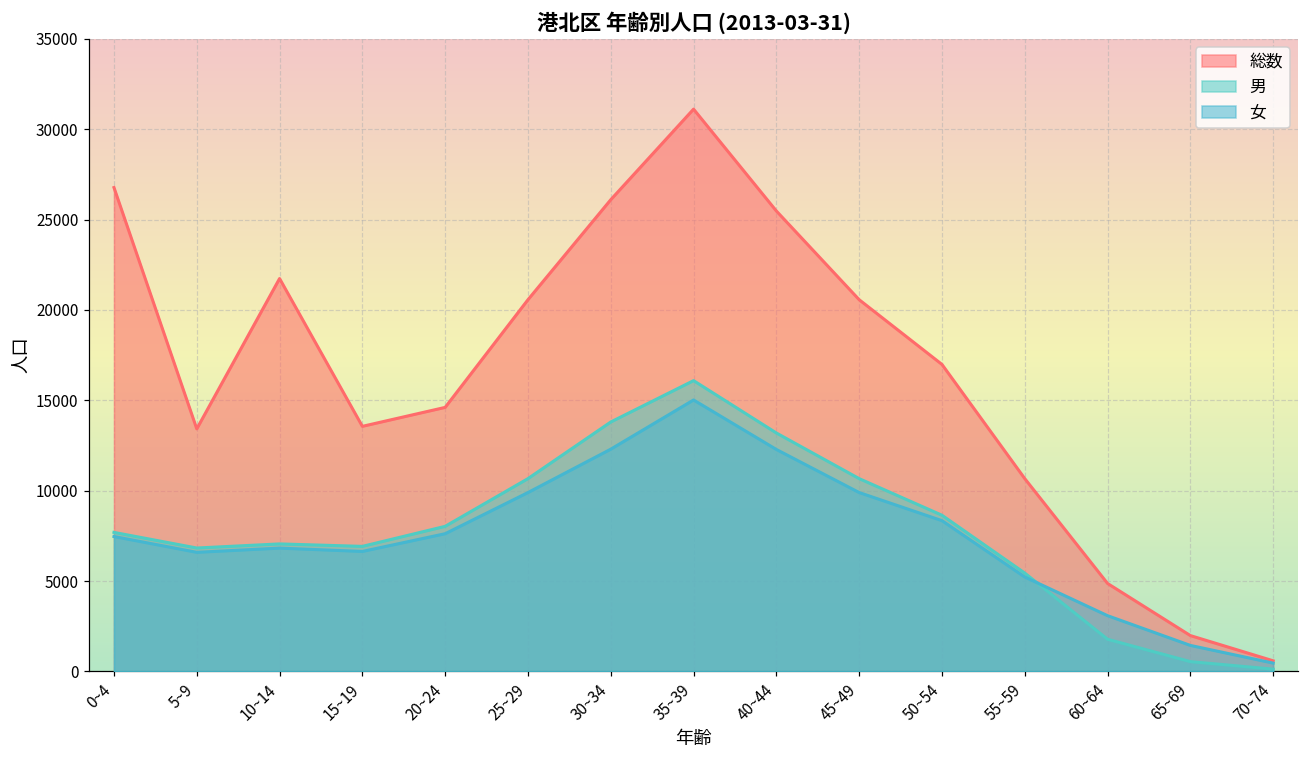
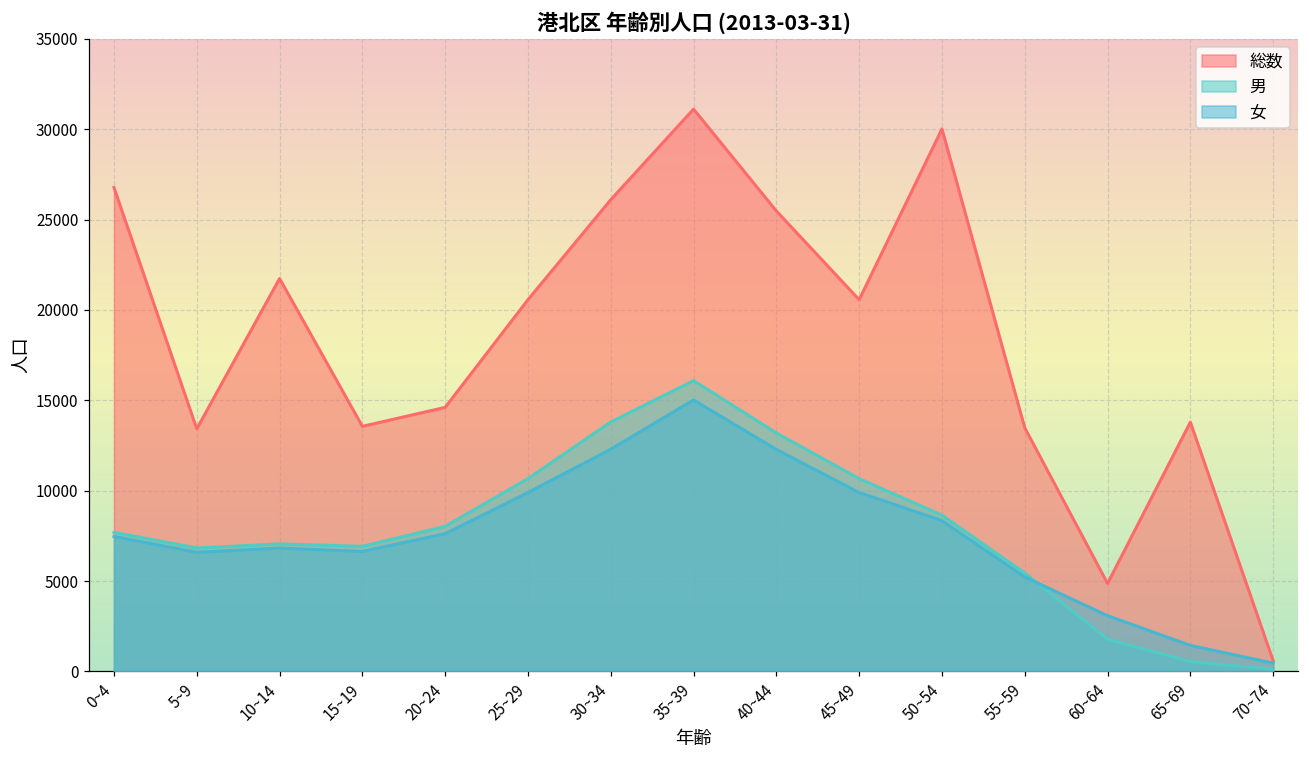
総数, 50~54: 17000 -> 30000
総数, 55~59: 10700 -> 13500
総数, 65~69: 2000 -> 13800
